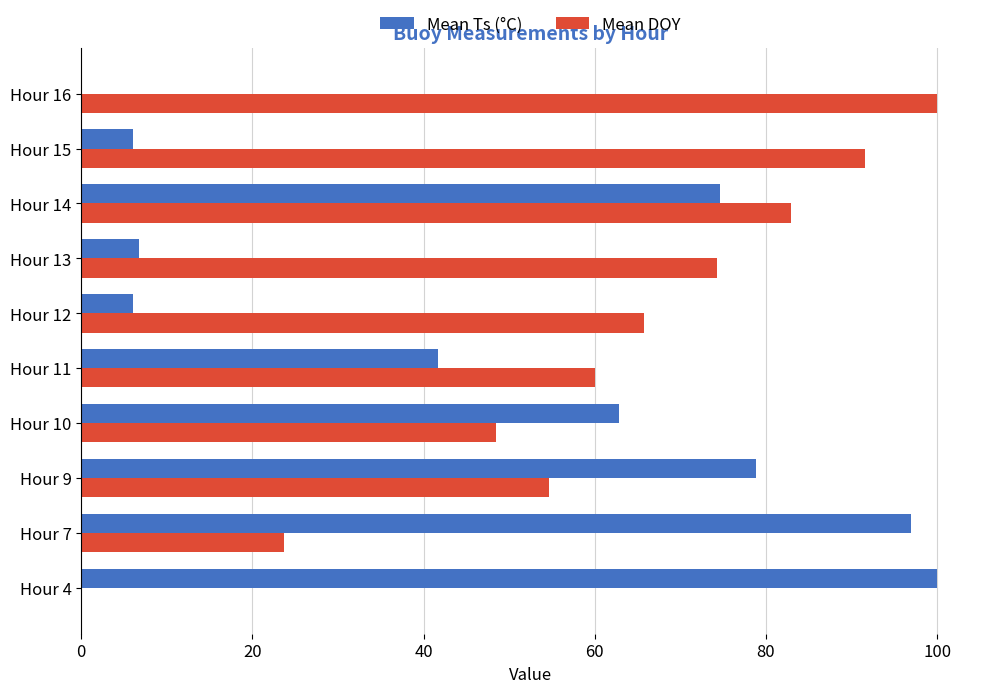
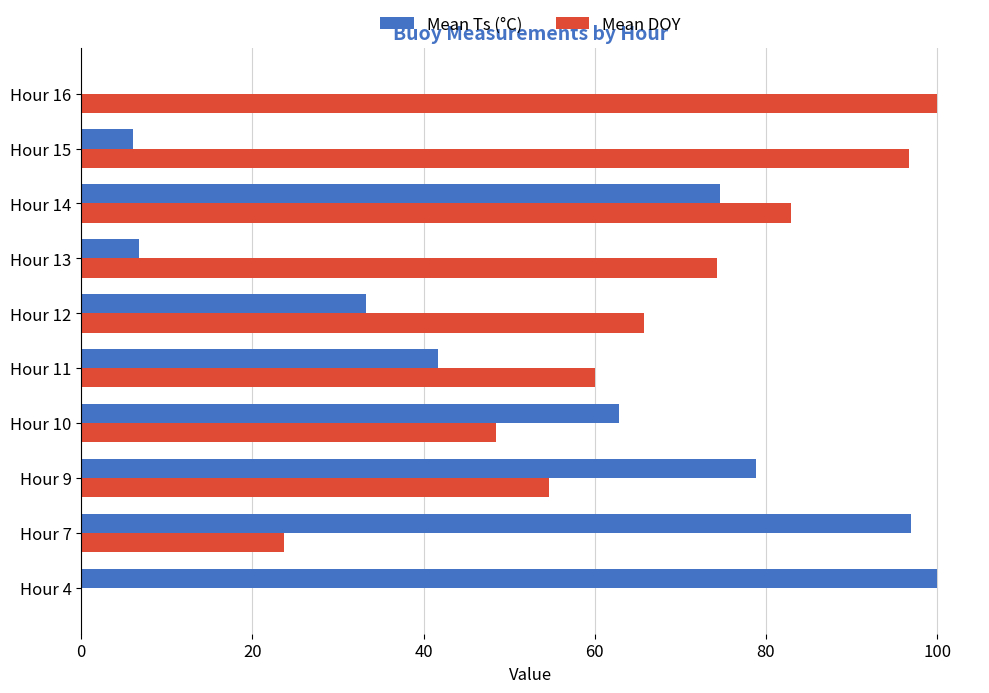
Mean DOY, Hour 15: 92 -> 97
Mean Ts (°C), Hour 12: 6 -> 33
